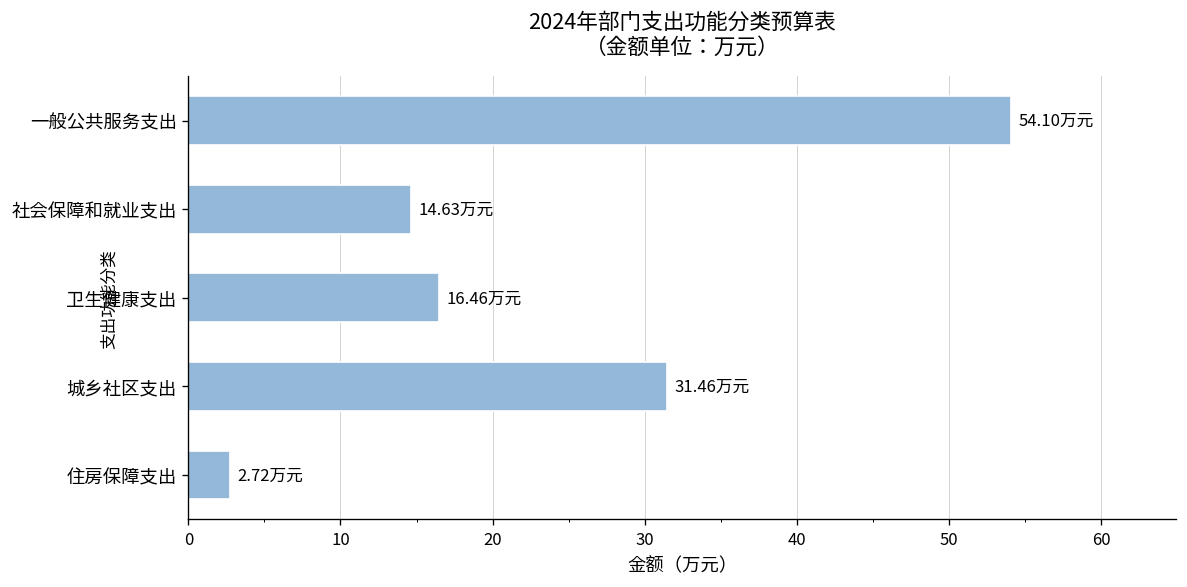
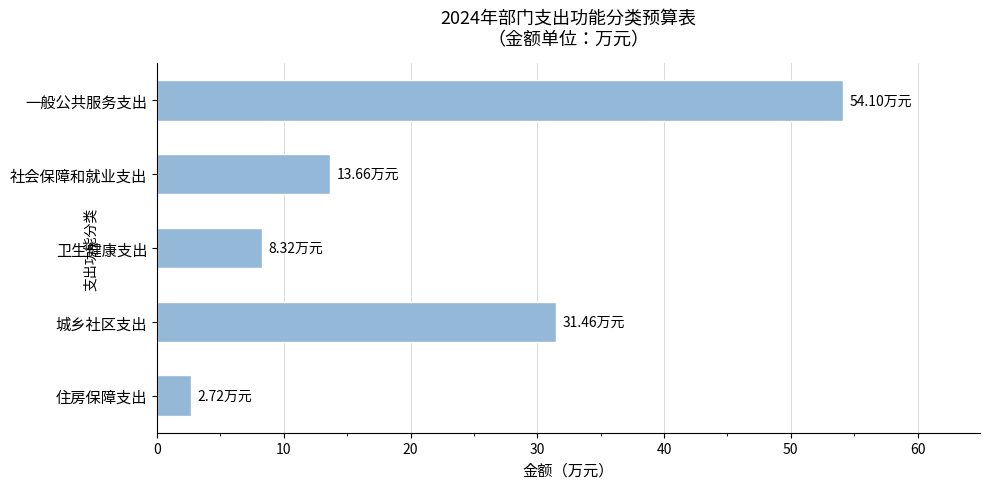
社会保障和就业支出: 14.63 -> 13.66
卫生健康支出: 16.46 -> 8.32
